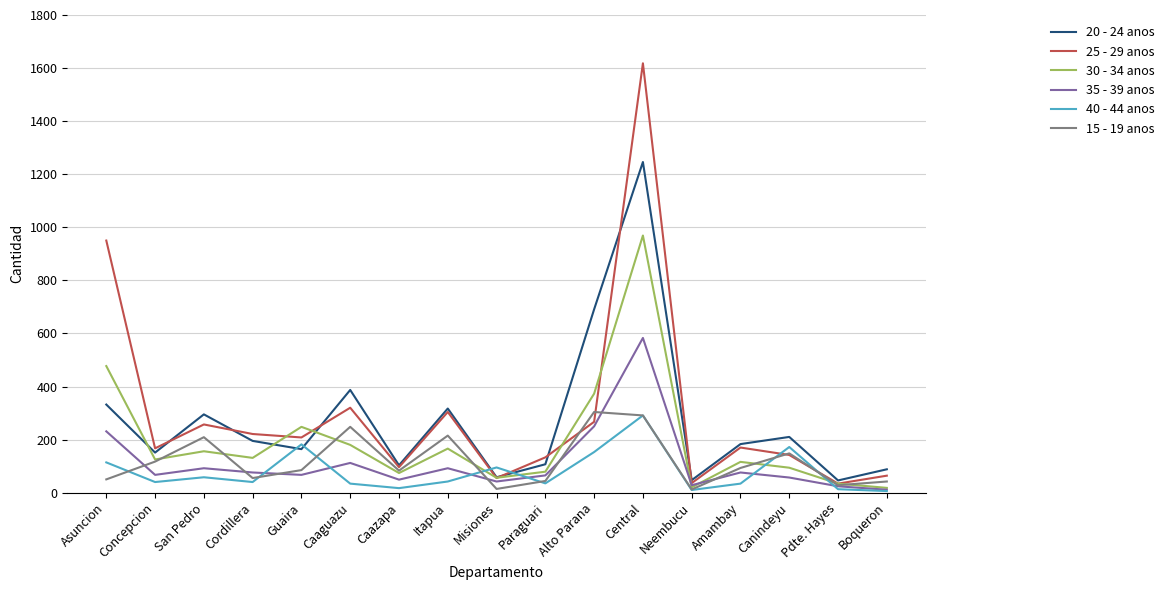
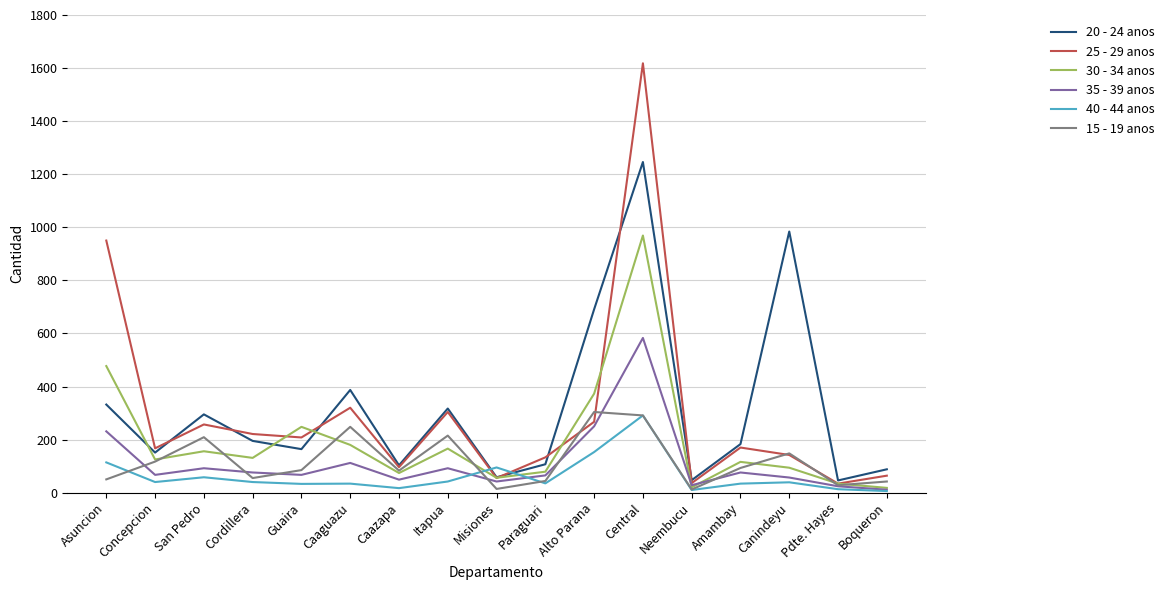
40 - 44 anos, Guaira: 180 -> 30
20 - 24 anos, Canindeyu: 210 -> 980
40 - 44 anos, Canindeyu: 170 -> 40
